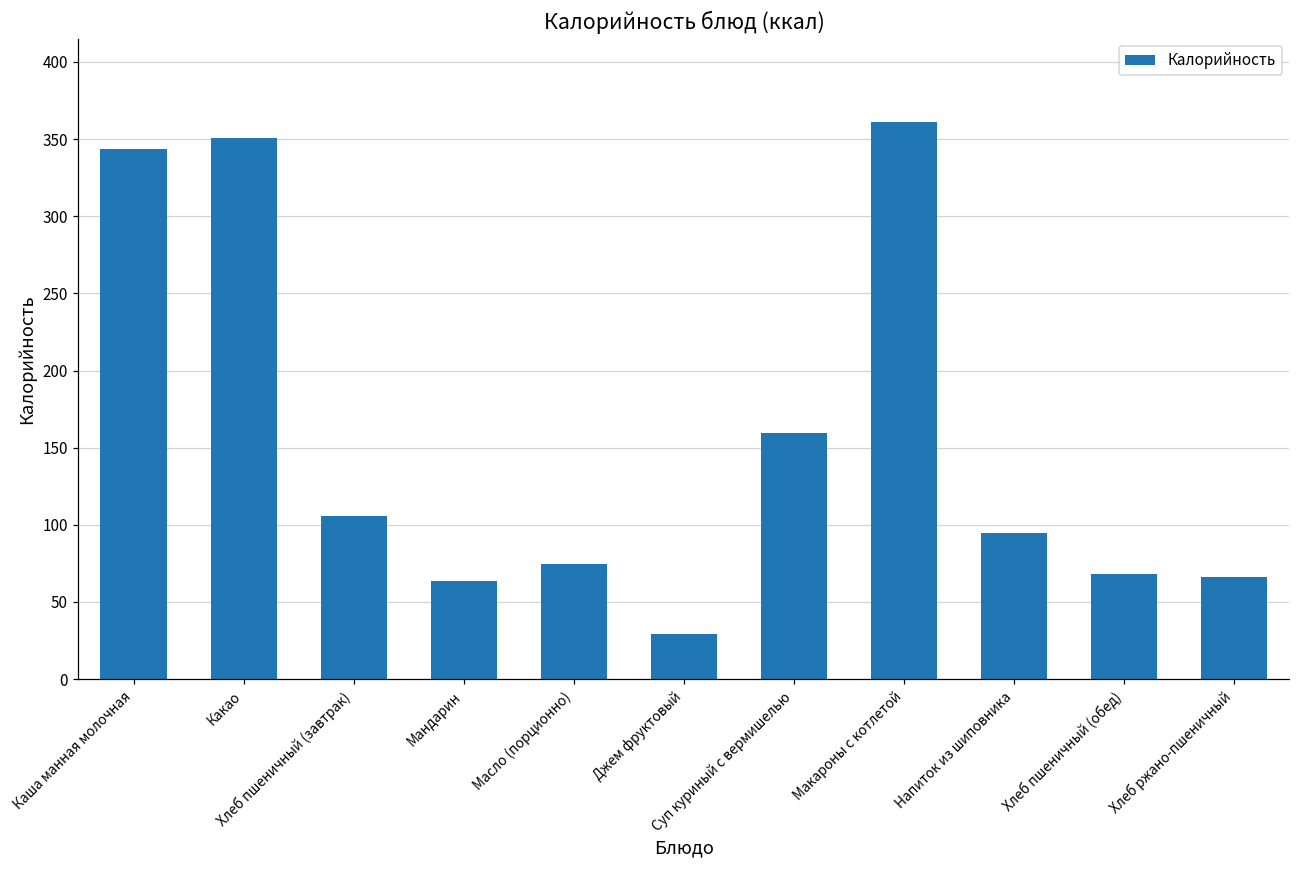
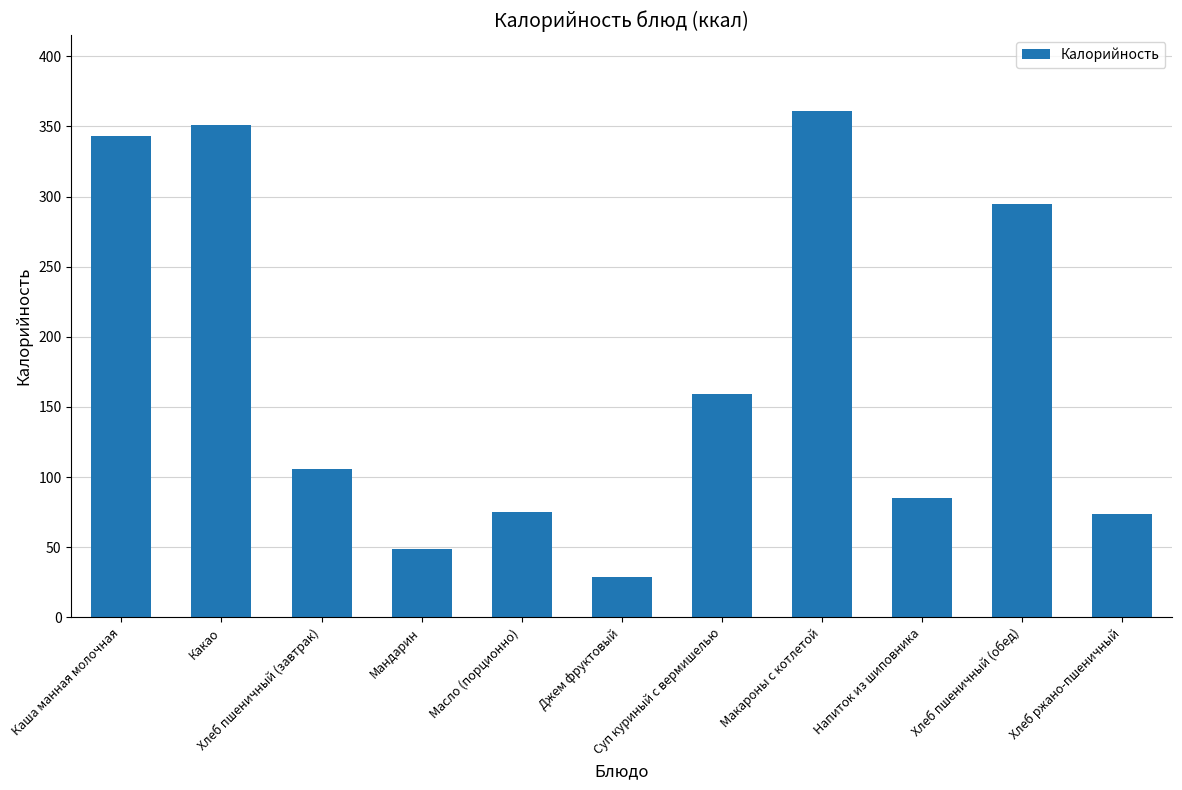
Мандарин: 64 -> 49
Напиток из шиповника: 95 -> 85
Хлеб пшеничный (обед): 68 -> 295
Хлеб ржано-пшеничный: 66 -> 74
